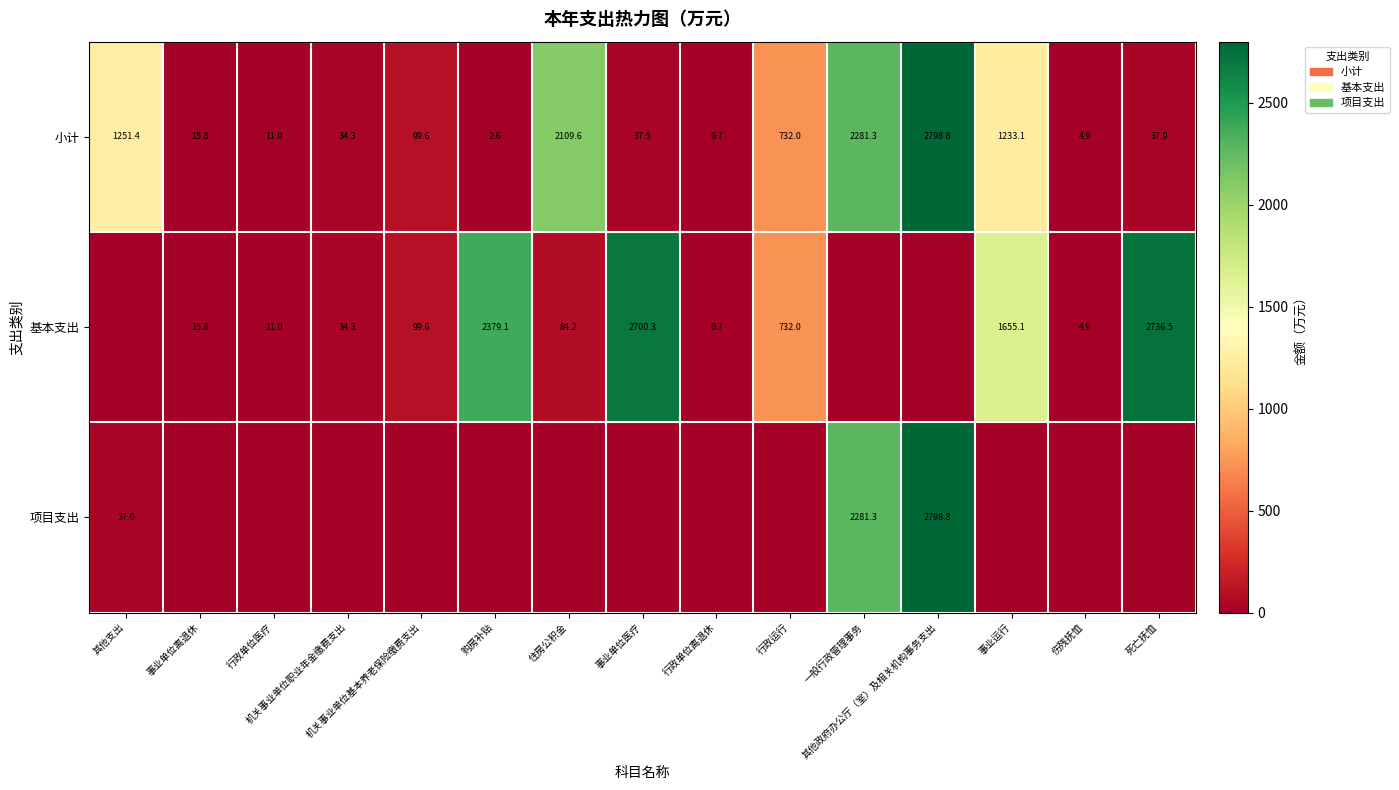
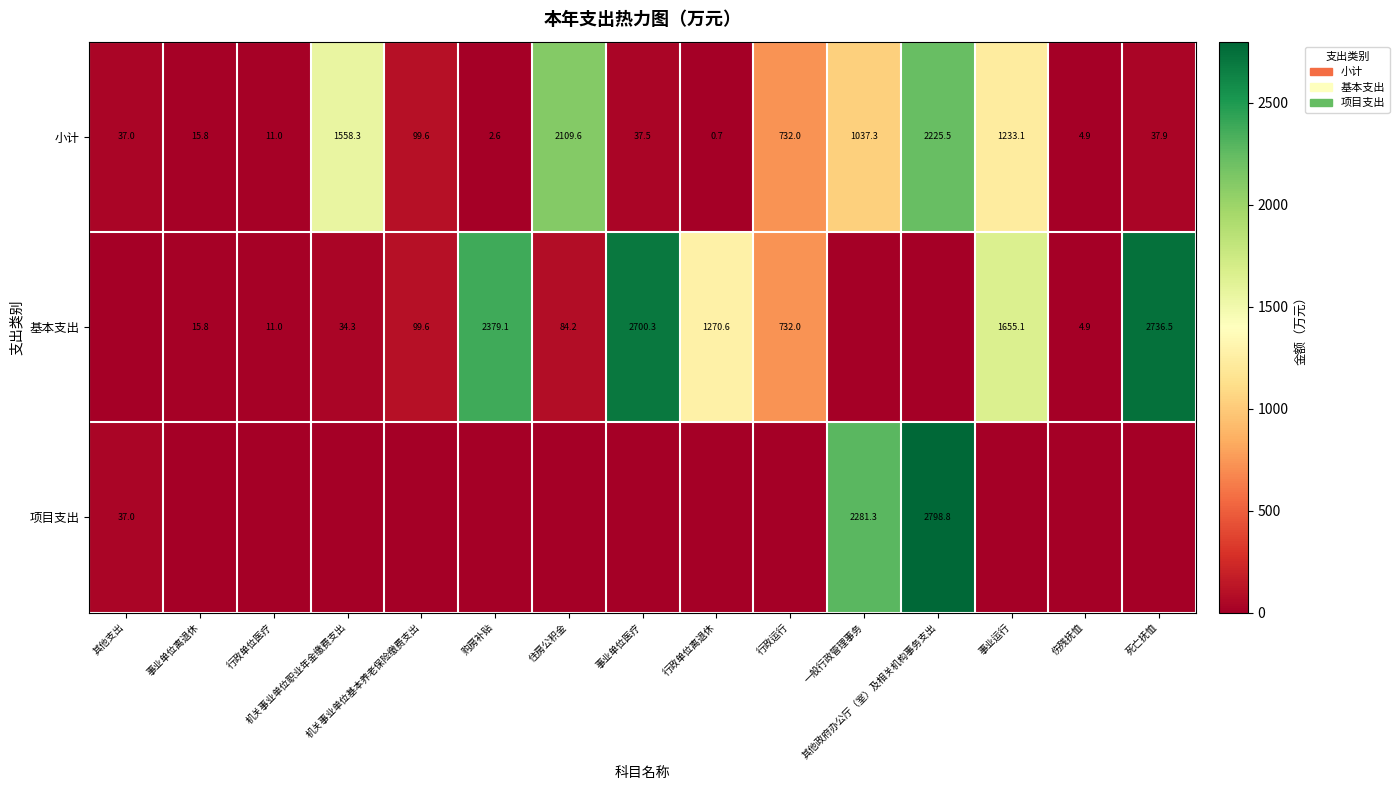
小计, 其他支出: 1251.4 -> 37.0
小计, 机关事业单位职业年金缴费支出: 34.3 -> 1558.3
小计, 一般行政管理事务: 2281.3 -> 1037.3
小计, 其他政府办公厅（室）及相关机构事务支出: 2798.8 -> 2225.5
基本支出, 行政单位离退休: 0.7 -> 1270.6
